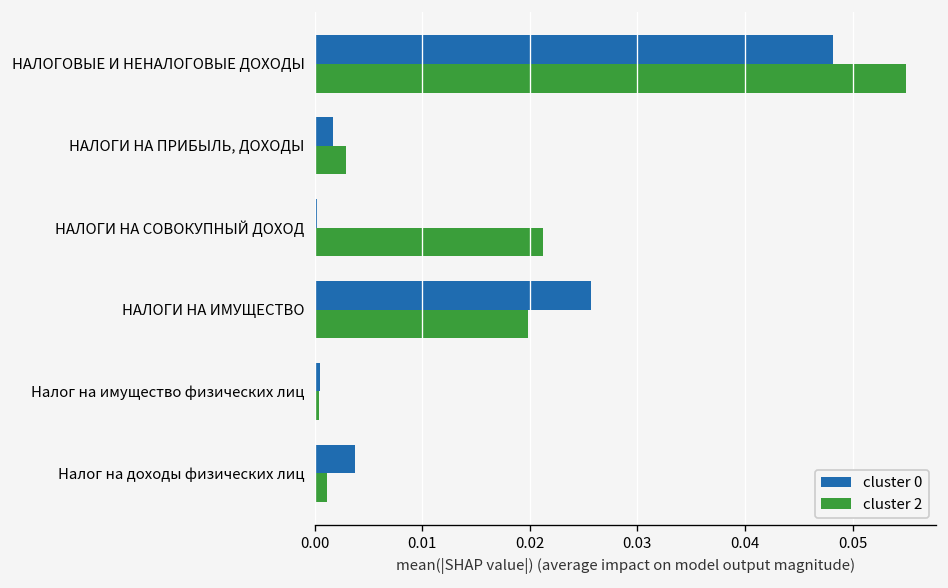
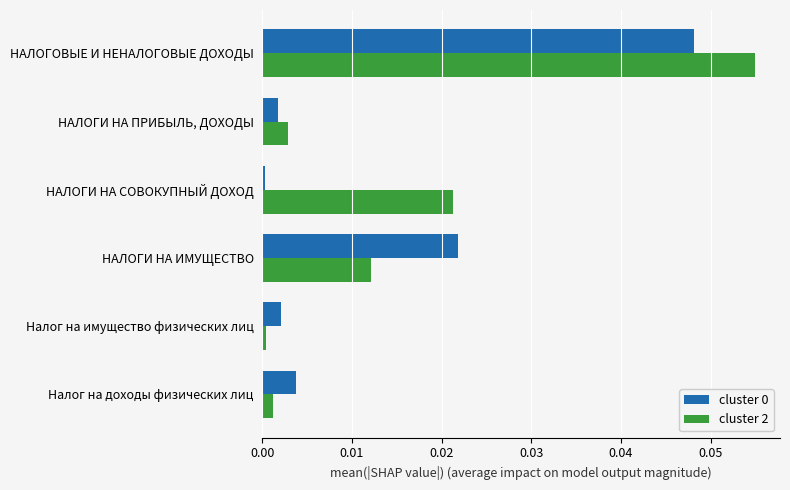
cluster 0, НАЛОГИ НА ИМУЩЕСТВО: 0.026 -> 0.022
cluster 2, НАЛОГИ НА ИМУЩЕСТВО: 0.020 -> 0.012
cluster 0, Налог на имущество физических лиц: 0.000 -> 0.002
